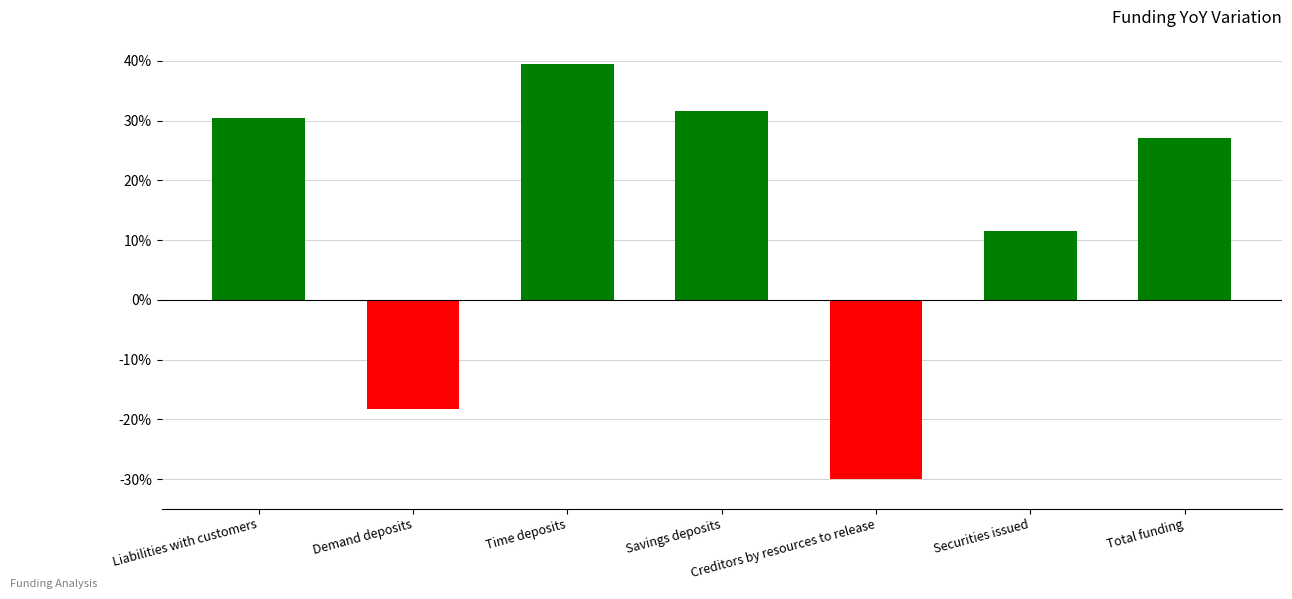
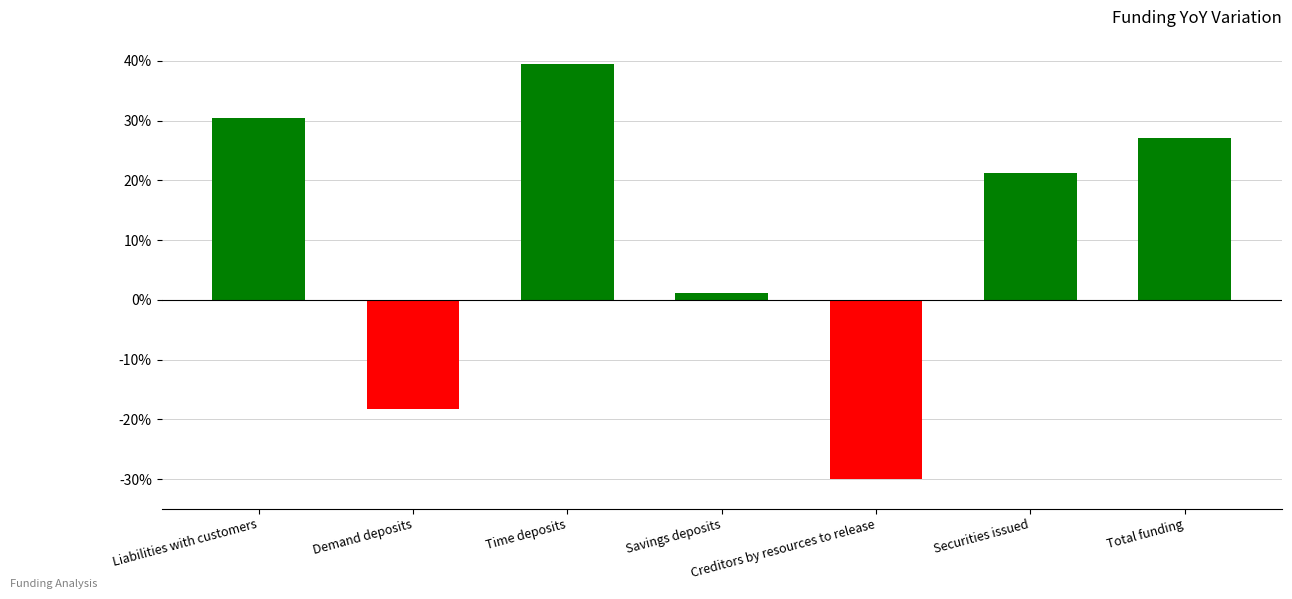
Savings deposits: 32% -> 1%
Securities issued: 12% -> 21%
